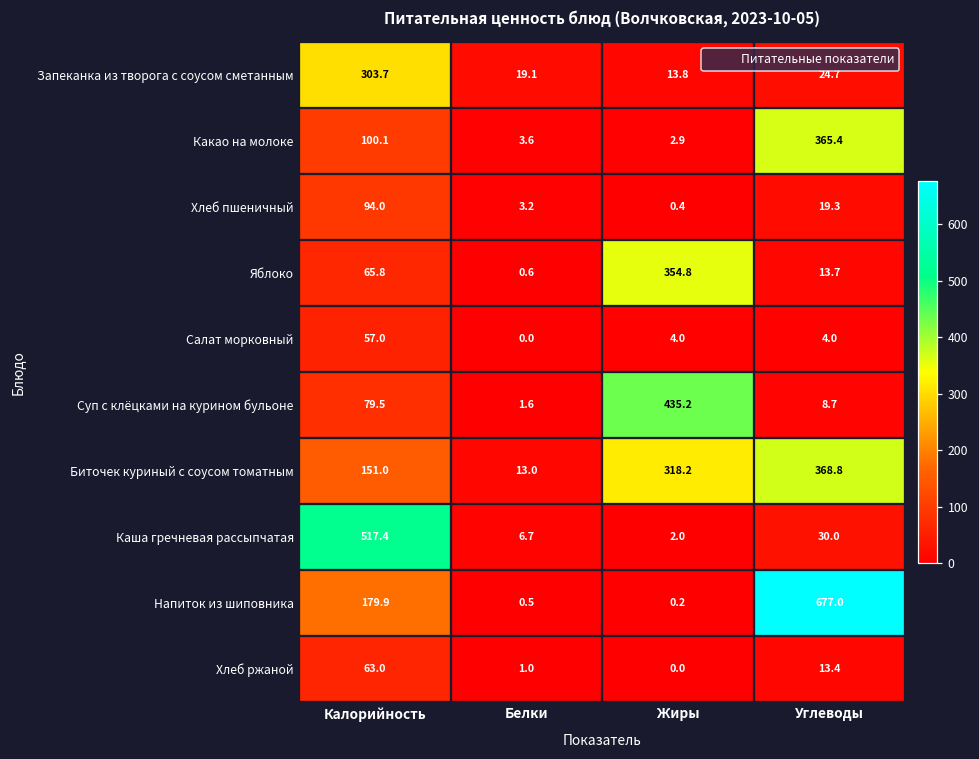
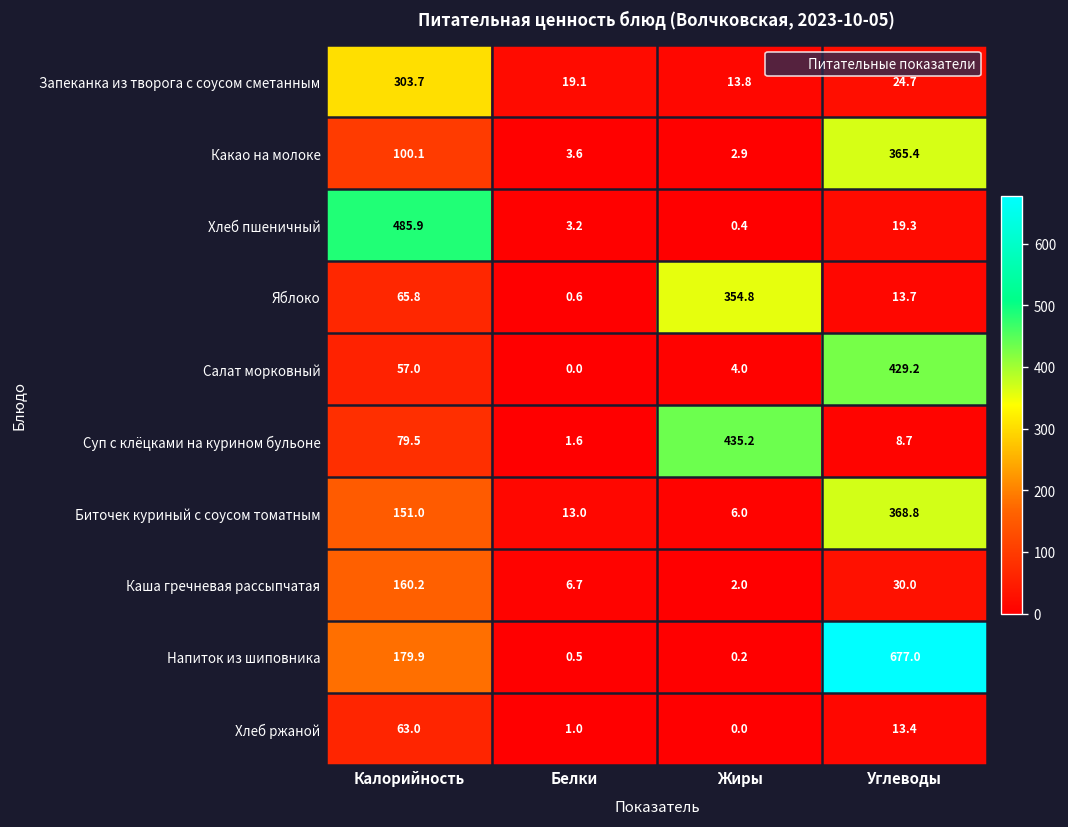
Хлеб пшеничный, Калорийность: 94.0 -> 485.9
Салат морковный, Углеводы: 4.0 -> 429.2
Биточек куриный с соусом томатным, Жиры: 318.2 -> 6.0
Каша гречневая рассыпчатая, Калорийность: 517.4 -> 160.2
